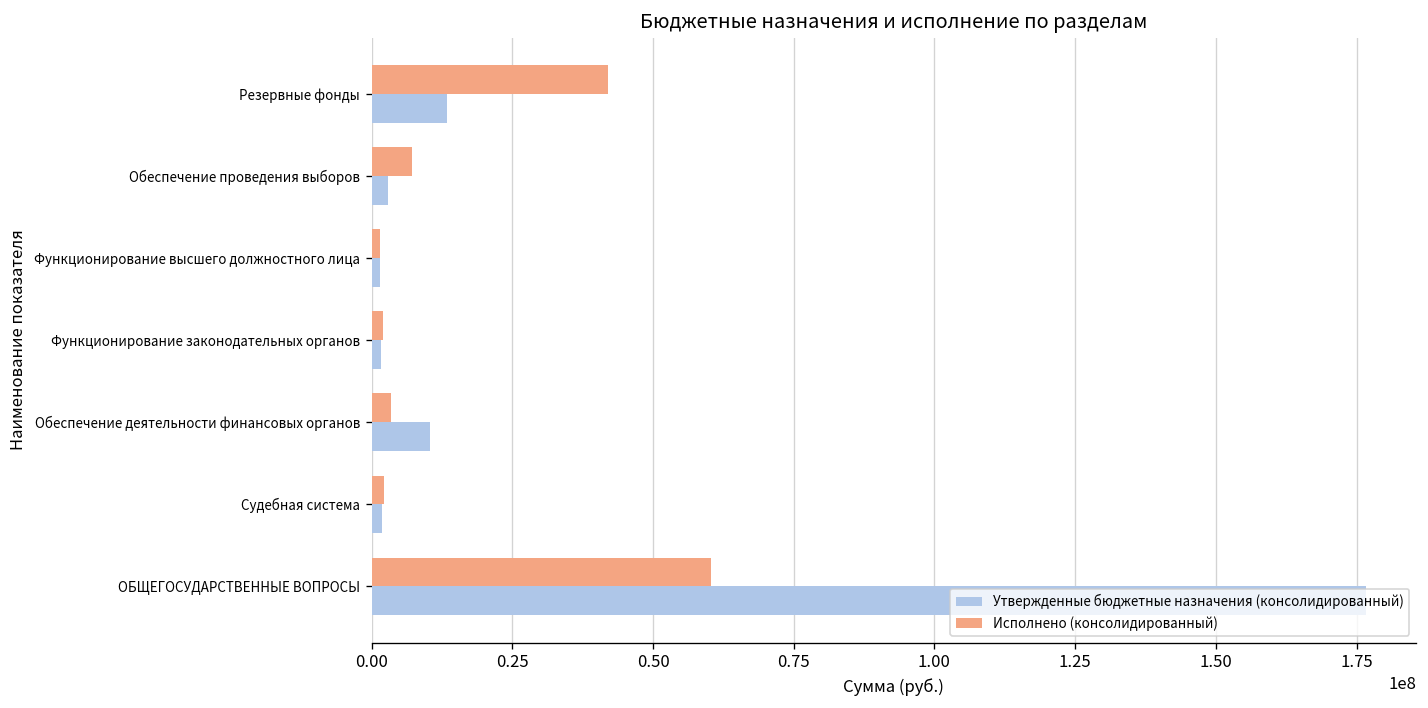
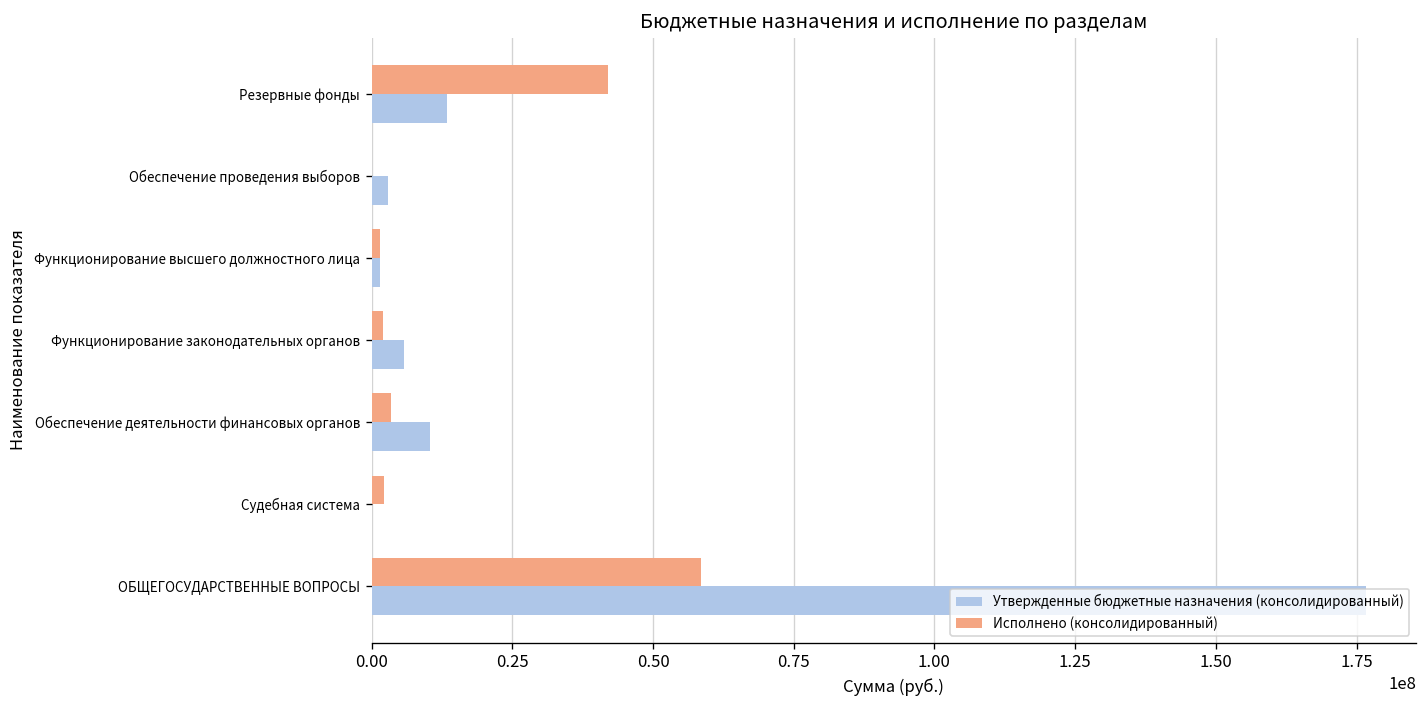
Исполнено (консолидированный), Обеспечение проведения выборов: 7000000 -> 0
Утвержденные бюджетные назначения (консолидированный), Функционирование законодательных органов: 2000000 -> 6000000
Утвержденные бюджетные назначения (консолидированный), Судебная система: 2000000 -> 0
Исполнено (консолидированный), ОБЩЕГОСУДАРСТВЕННЫЕ ВОПРОСЫ: 60000000 -> 58000000
